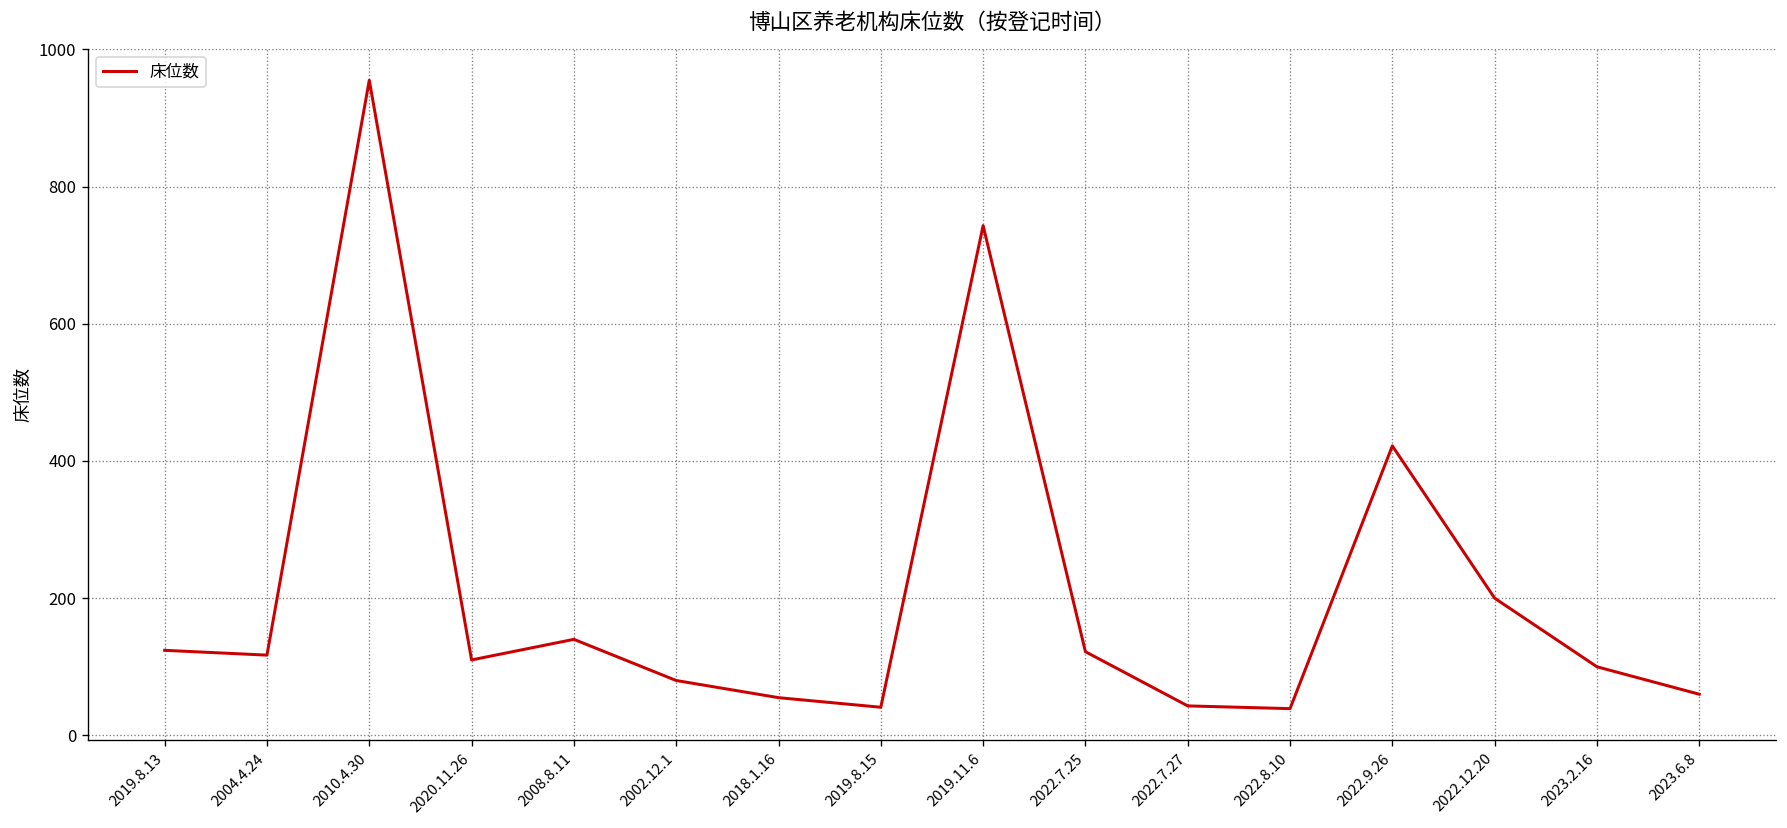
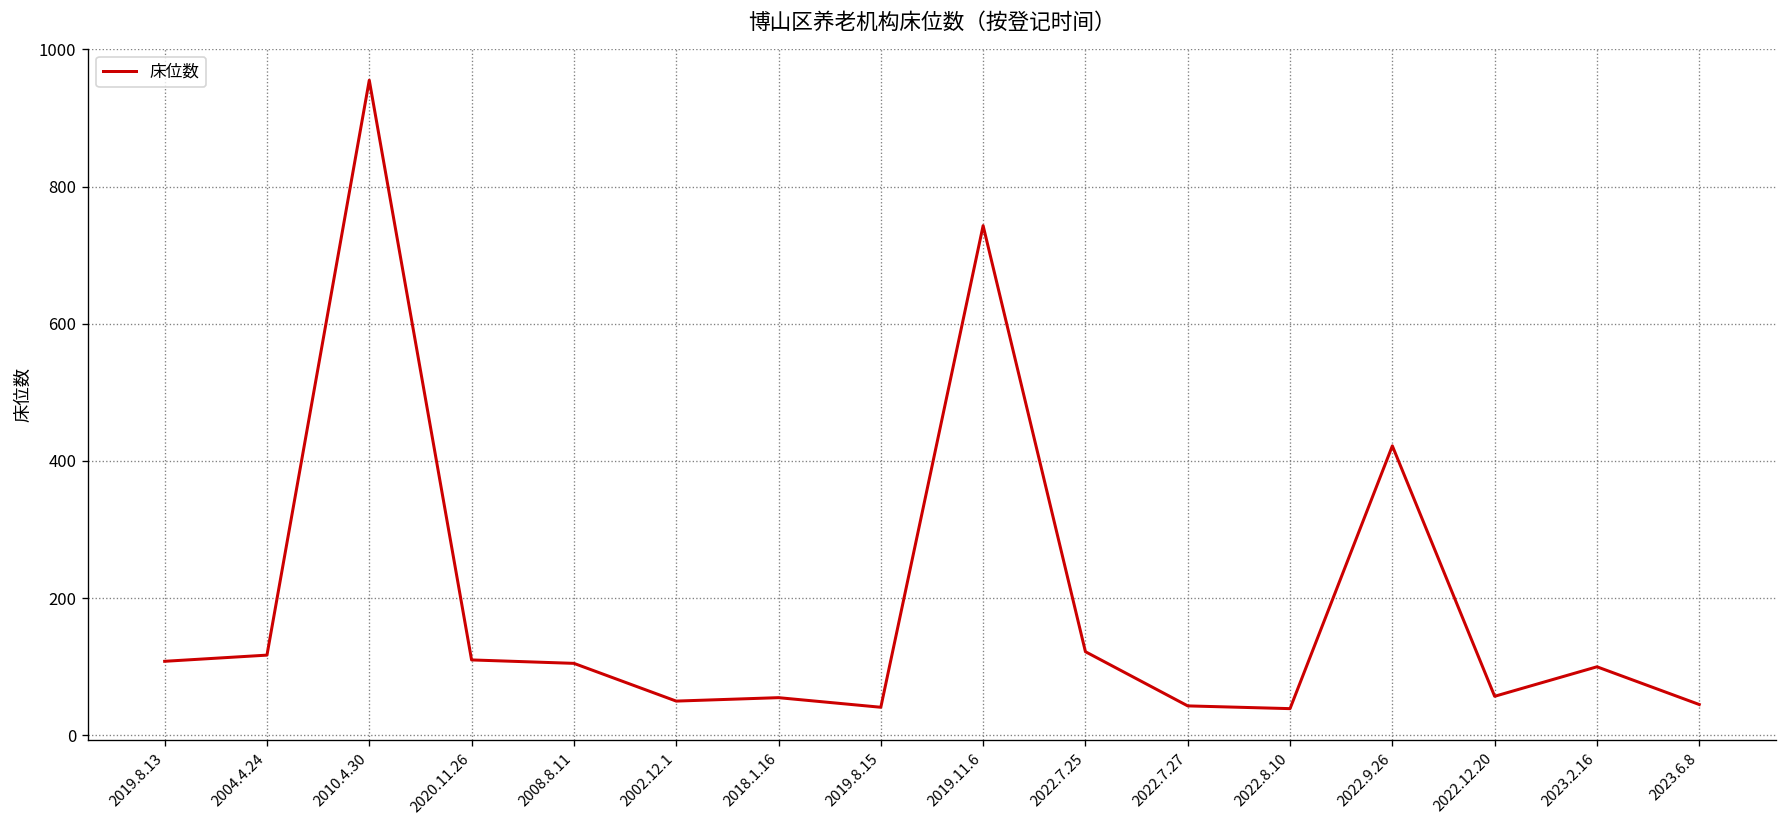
2019.8.13: 120 -> 110
2008.8.11: 140 -> 110
2002.12.1: 80 -> 50
2022.12.20: 200 -> 60
2023.6.8: 60 -> 50
